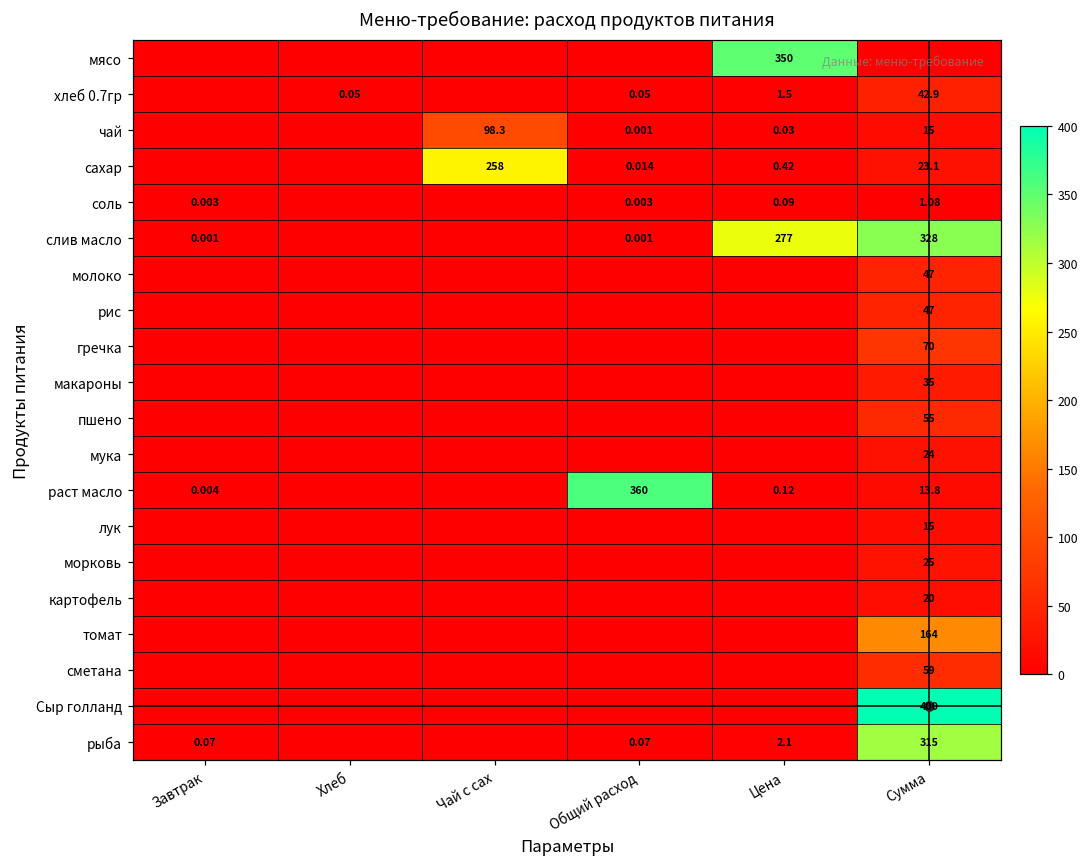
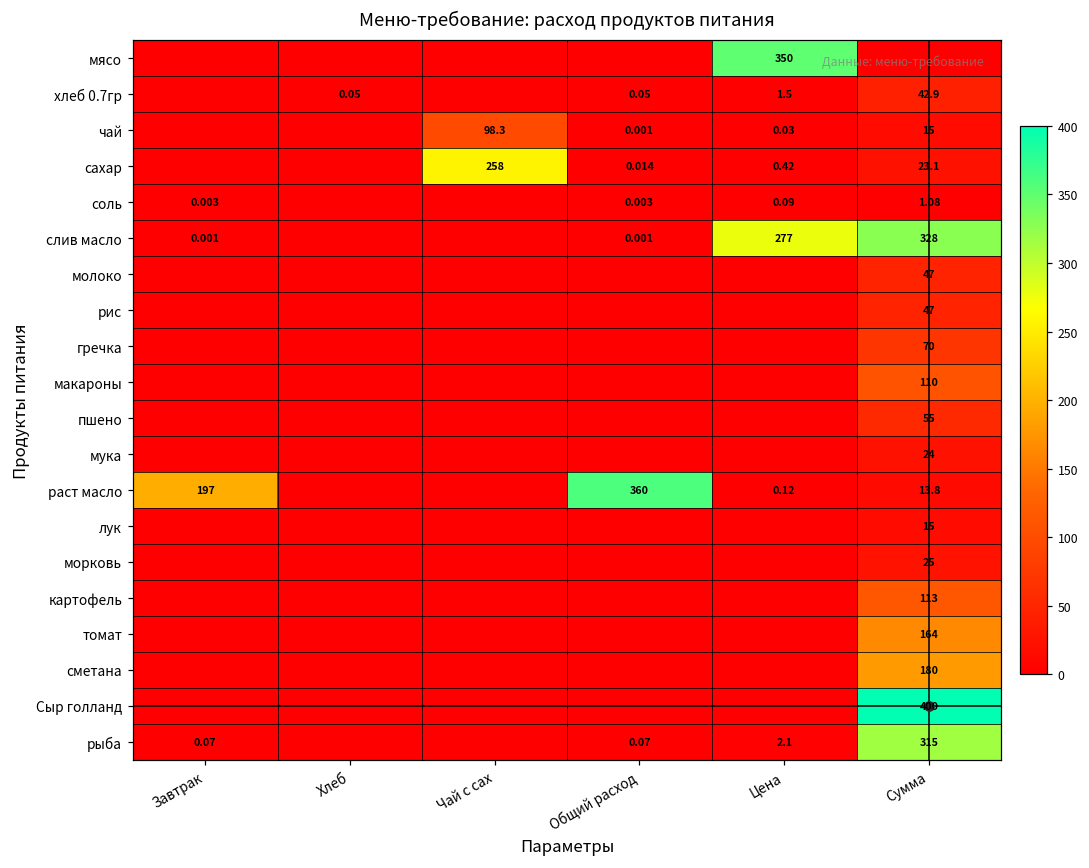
макароны, Сумма: 35 -> 110
раст масло, Завтрак: 0.004 -> 197
картофель, Сумма: 20 -> 113
сметана, Сумма: 59 -> 180
